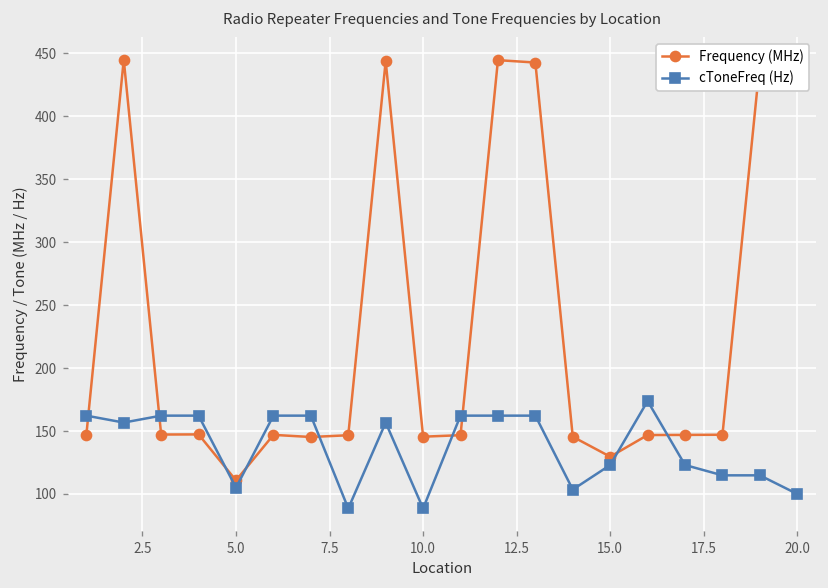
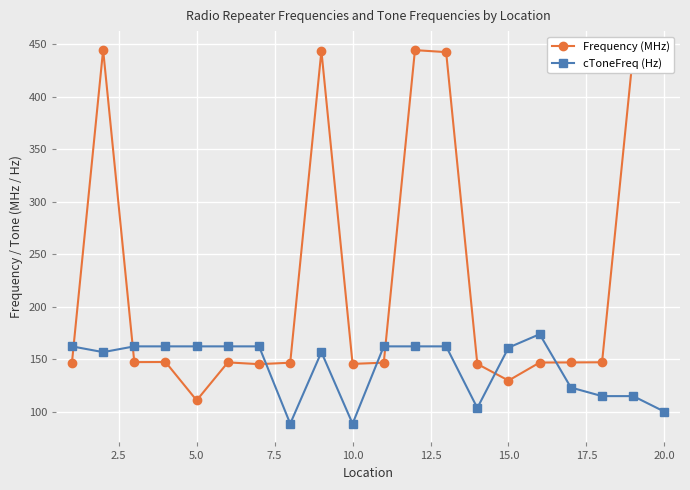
cToneFreq (Hz), 5.0: 105 -> 162
cToneFreq (Hz), 15.0: 123 -> 161
